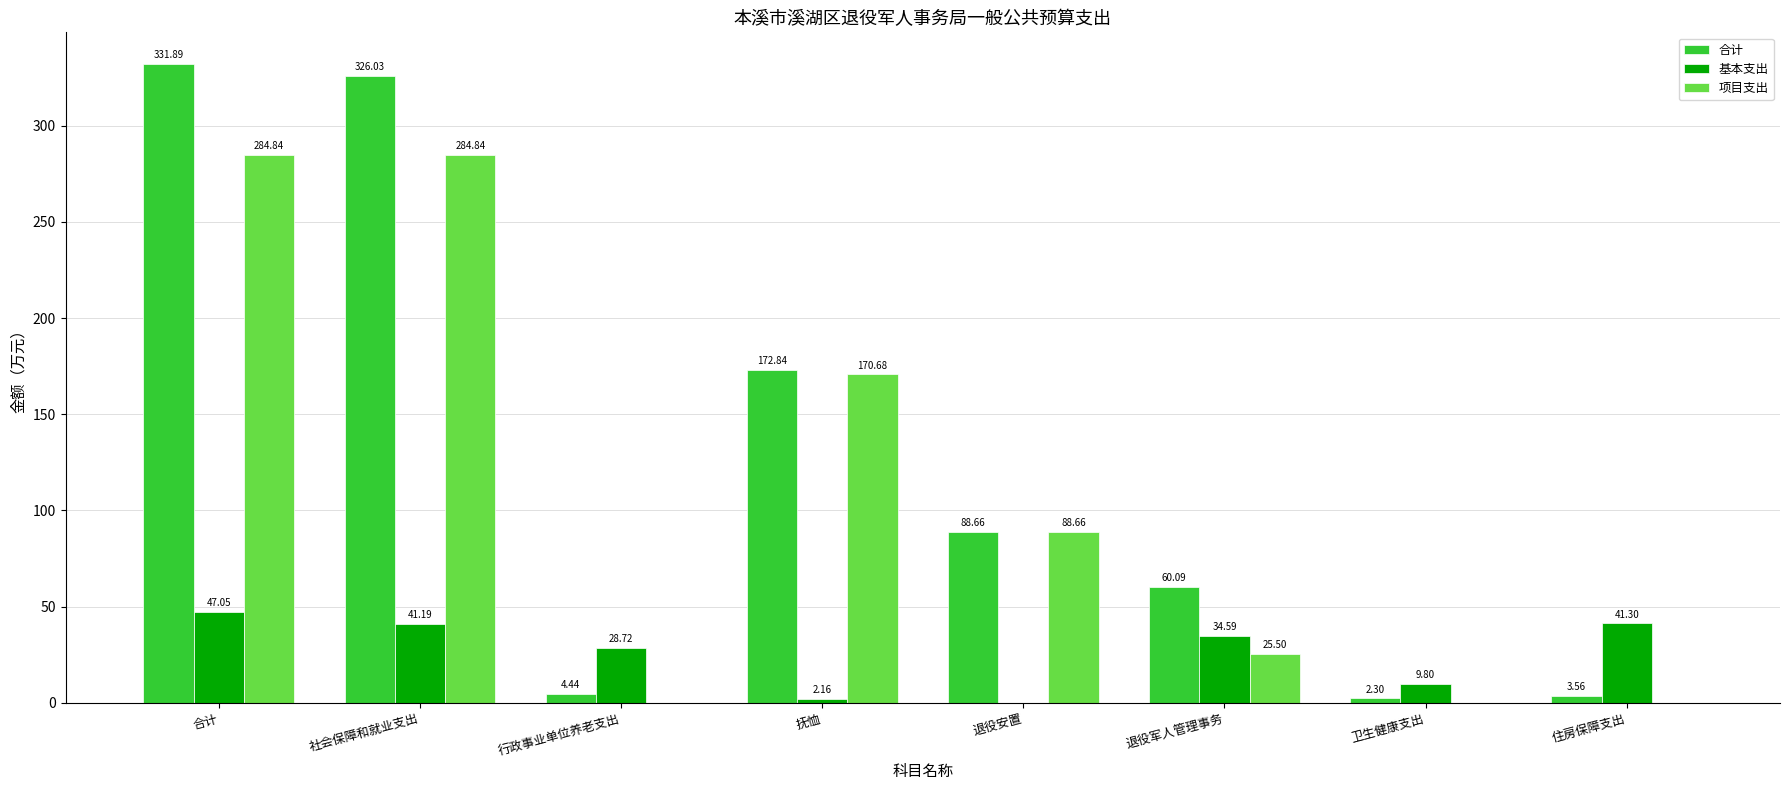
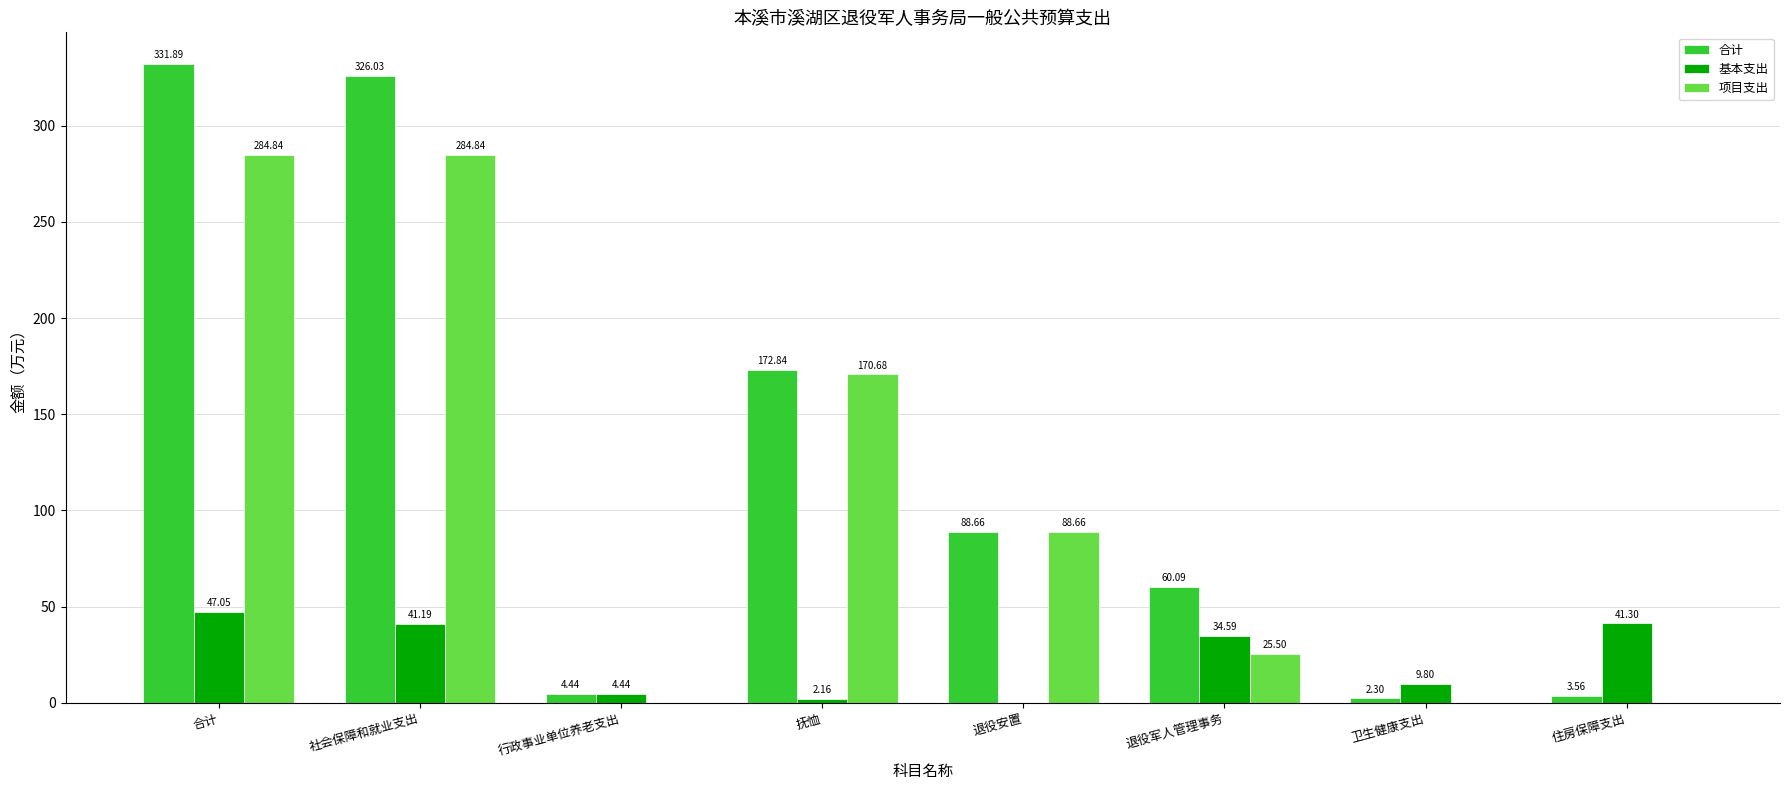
基本支出, 行政事业单位养老支出: 28.72 -> 4.44
